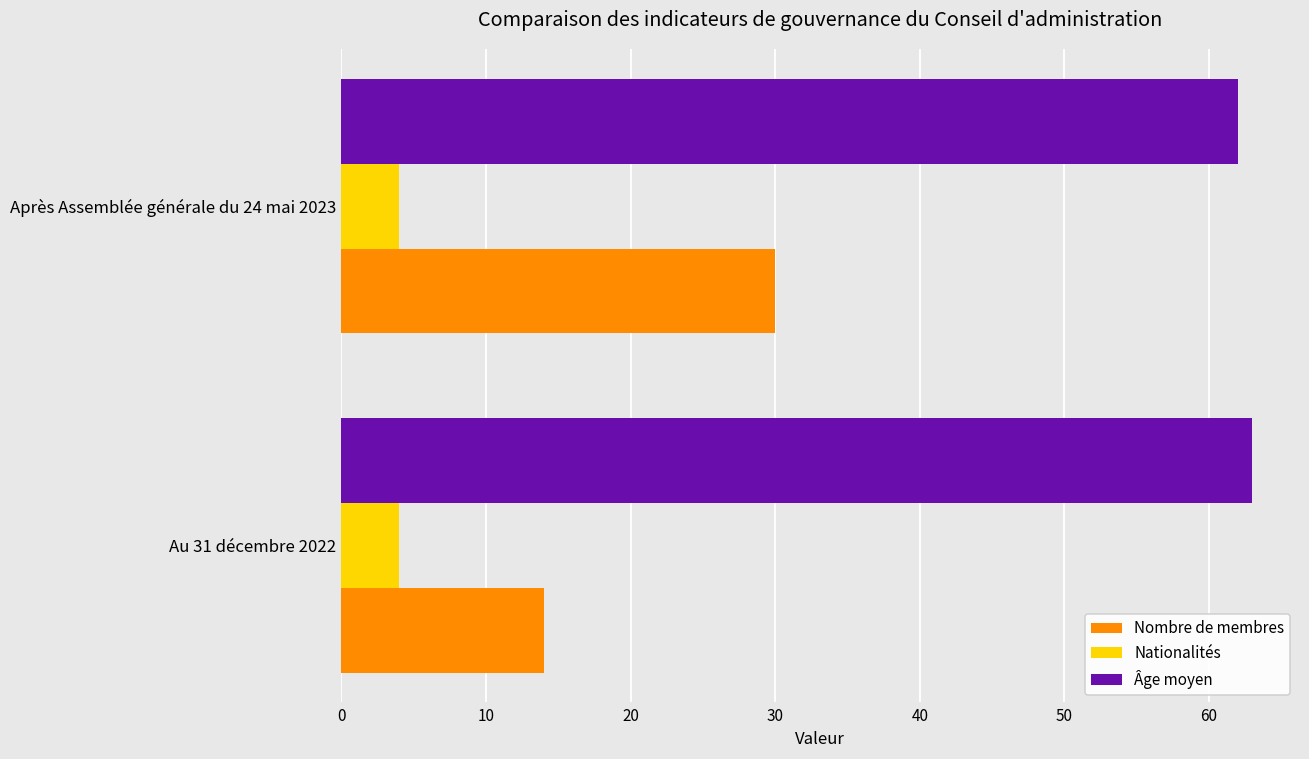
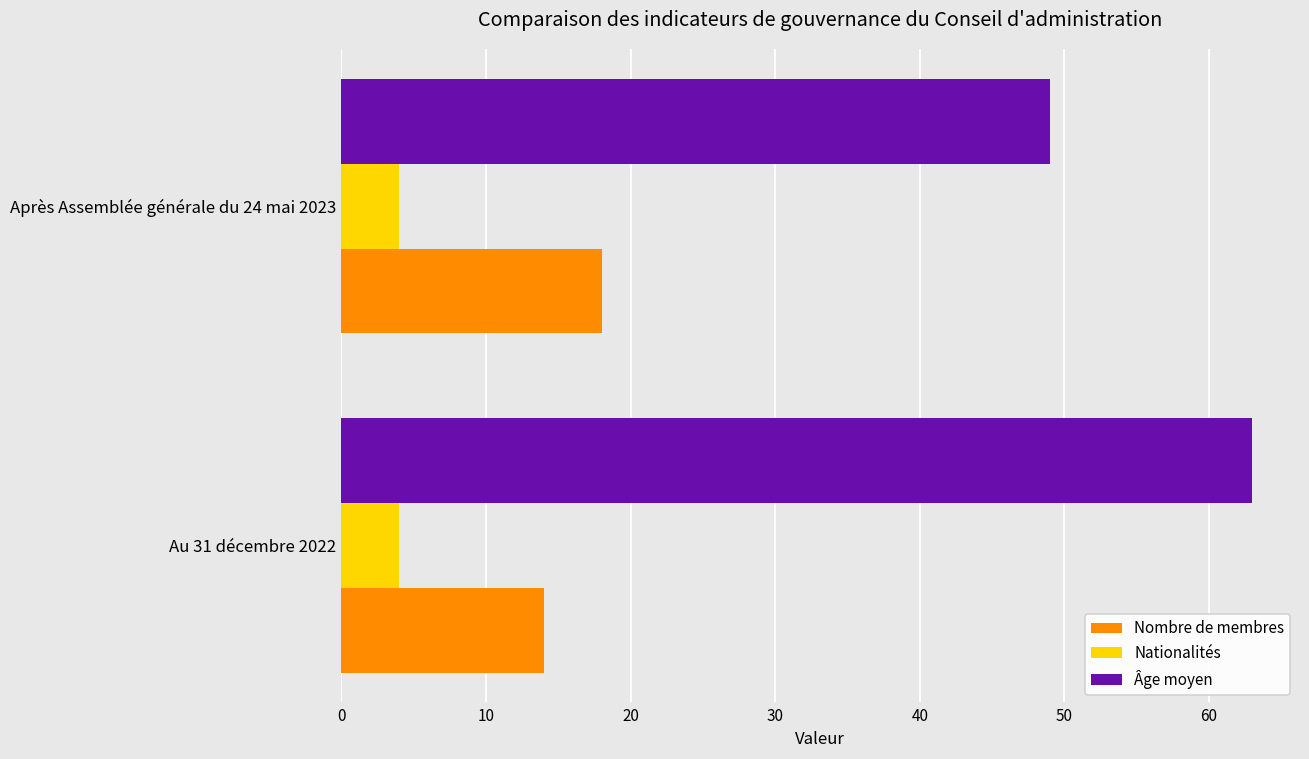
Âge moyen, Après Assemblée générale du 24 mai 2023: 62 -> 49
Nombre de membres, Après Assemblée générale du 24 mai 2023: 30 -> 18
